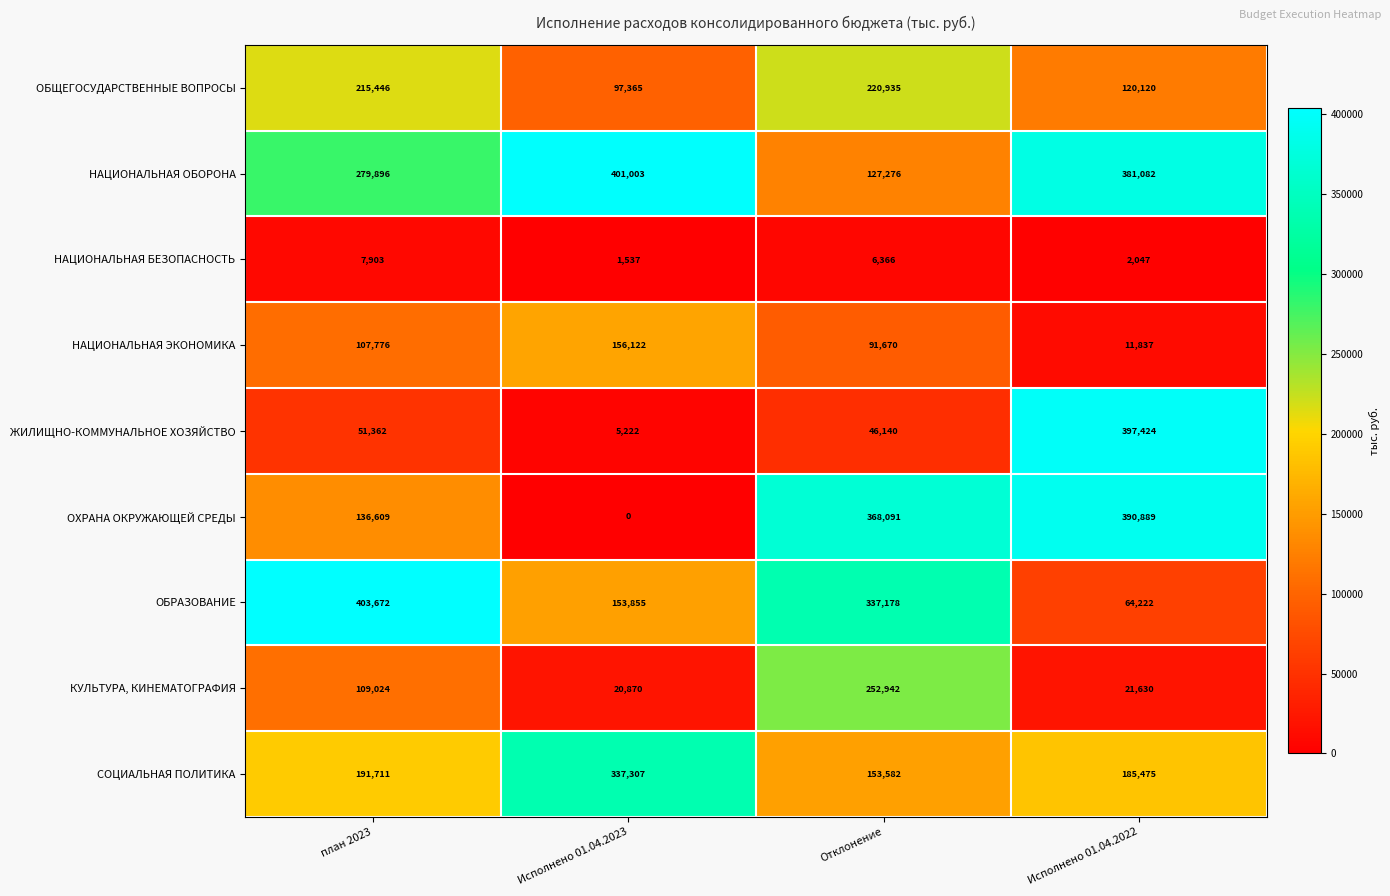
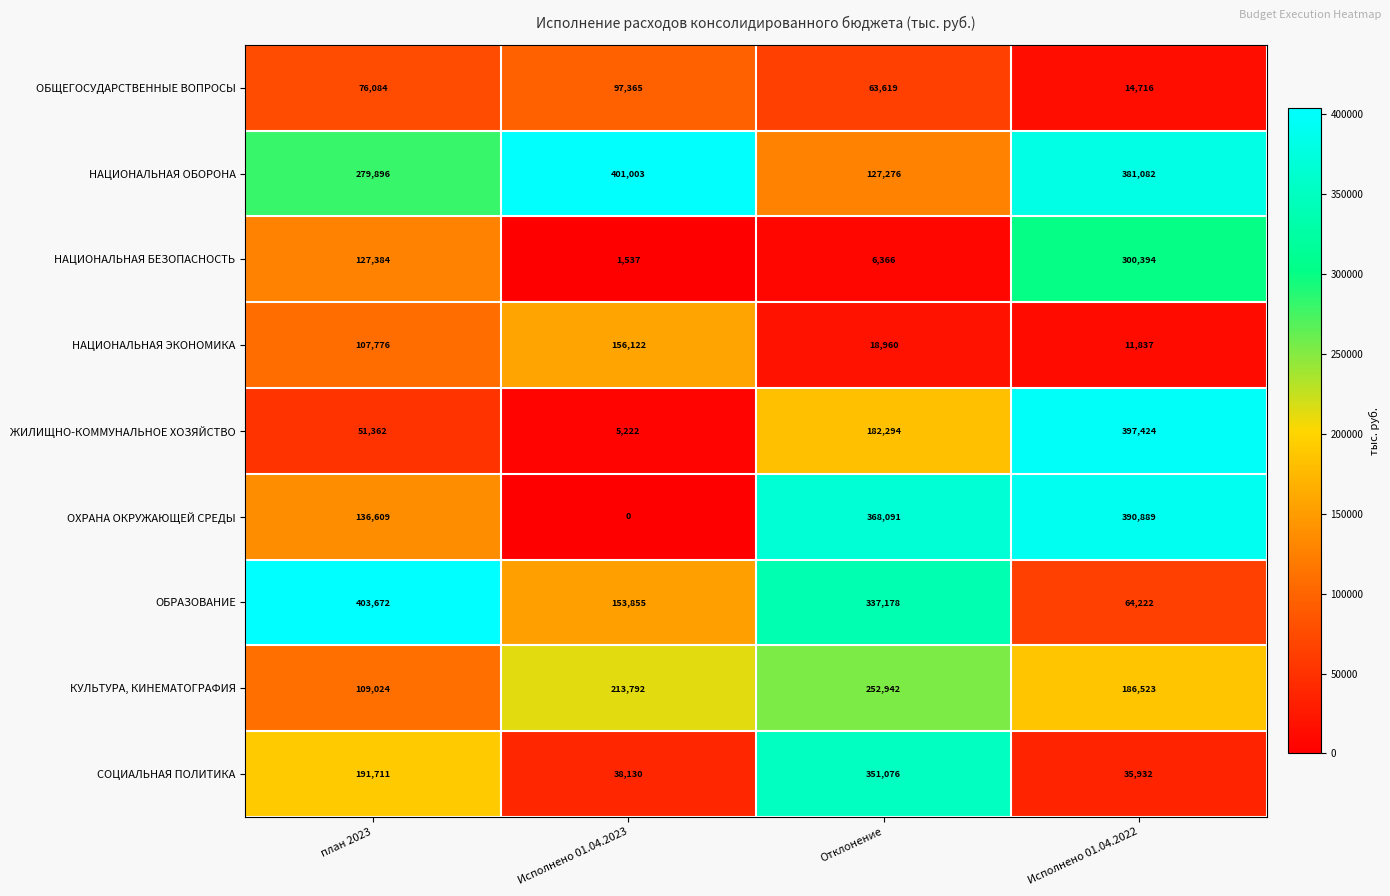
ОБЩЕГОСУДАРСТВЕННЫЕ ВОПРОСЫ, план 2023: 215,446 -> 76,084
ОБЩЕГОСУДАРСТВЕННЫЕ ВОПРОСЫ, Отклонение: 220,935 -> 63,619
ОБЩЕГОСУДАРСТВЕННЫЕ ВОПРОСЫ, Исполнено 01.04.2022: 120,120 -> 14,716
НАЦИОНАЛЬНАЯ БЕЗОПАСНОСТЬ, план 2023: 7,903 -> 127,384
НАЦИОНАЛЬНАЯ БЕЗОПАСНОСТЬ, Исполнено 01.04.2022: 2,047 -> 300,394
НАЦИОНАЛЬНАЯ ЭКОНОМИКА, Отклонение: 91,670 -> 18,960
ЖИЛИЩНО-КОММУНАЛЬНОЕ ХОЗЯЙСТВО, Отклонение: 46,140 -> 182,294
КУЛЬТУРА, КИНЕМАТОГРАФИЯ, Исполнено 01.04.2023: 20,870 -> 213,792
КУЛЬТУРА, КИНЕМАТОГРАФИЯ, Исполнено 01.04.2022: 21,630 -> 186,523
СОЦИАЛЬНАЯ ПОЛИТИКА, Исполнено 01.04.2023: 337,307 -> 38,130
СОЦИАЛЬНАЯ ПОЛИТИКА, Отклонение: 153,582 -> 351,076
СОЦИАЛЬНАЯ ПОЛИТИКА, Исполнено 01.04.2022: 185,475 -> 35,932
